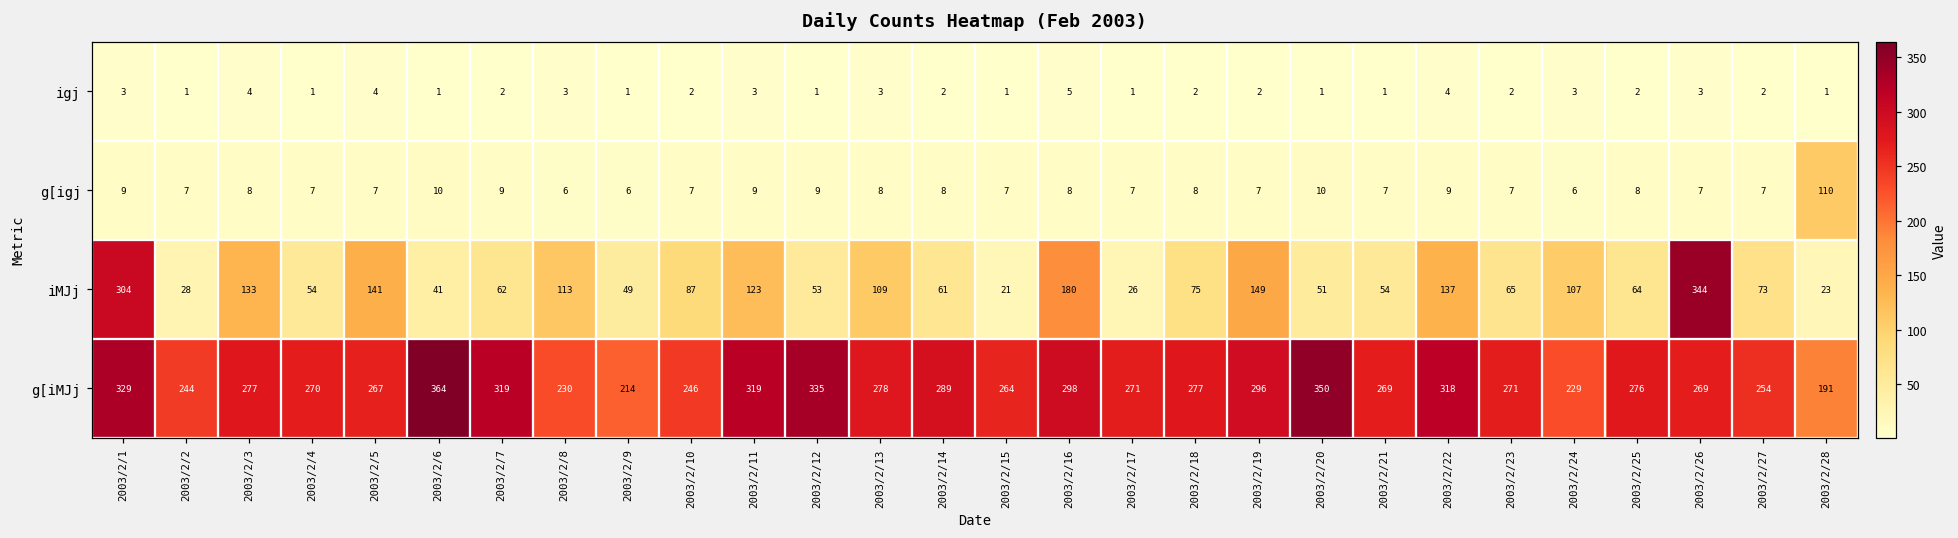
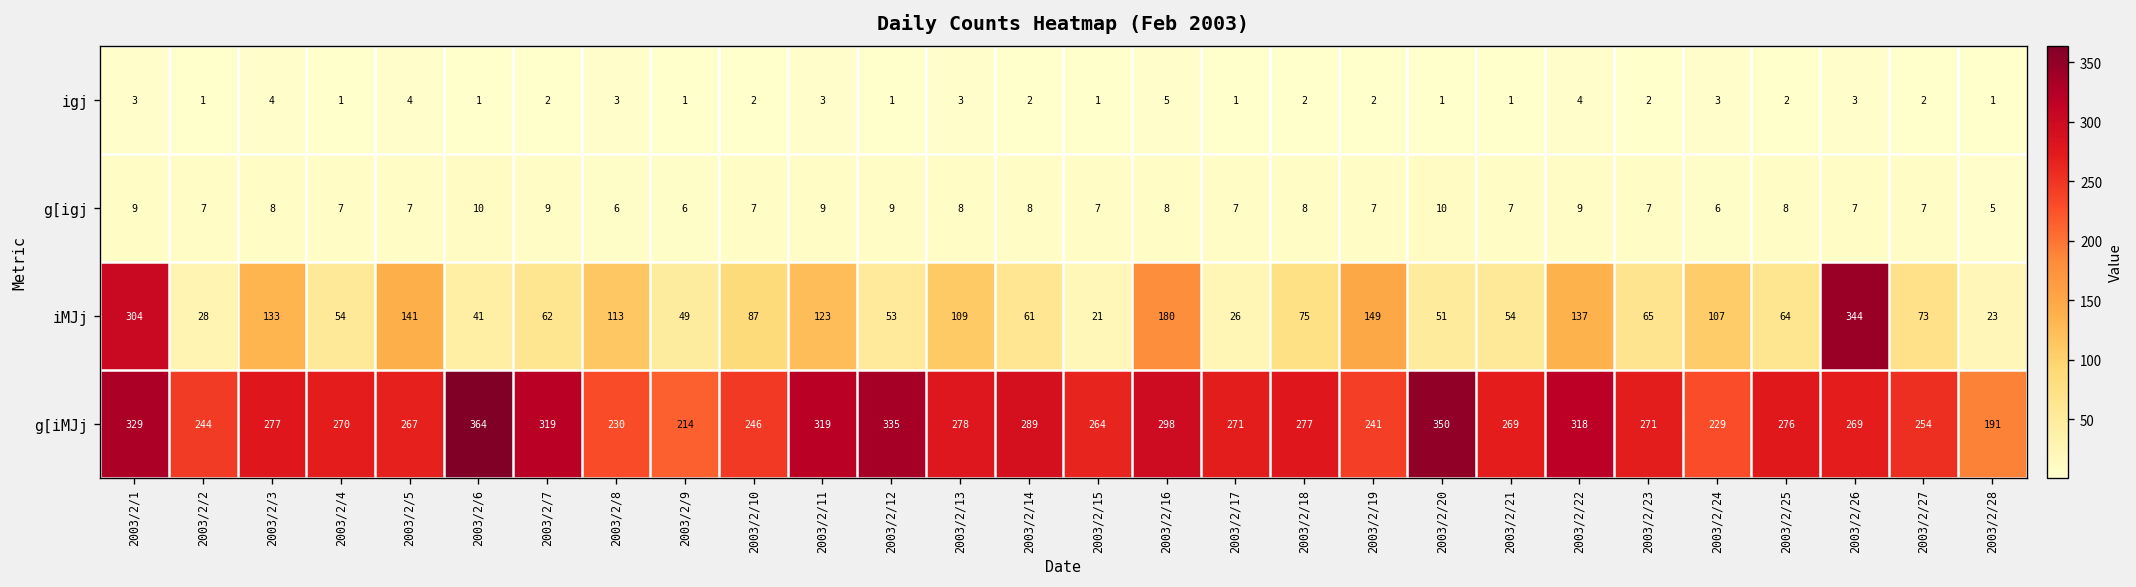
g[igj, 2003/2/28: 110 -> 5
g[iMJj, 2003/2/19: 296 -> 241
